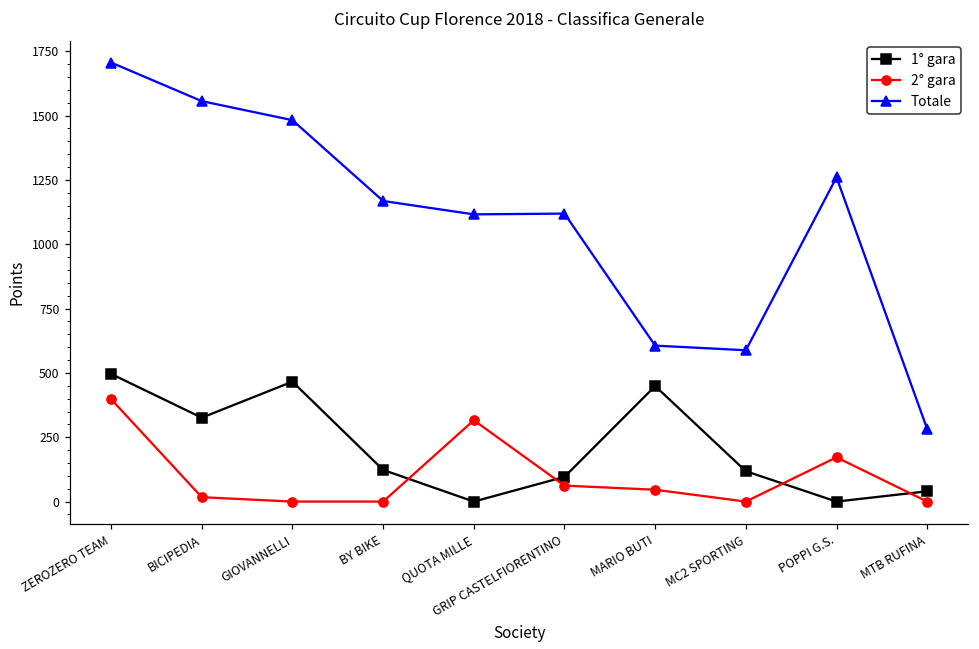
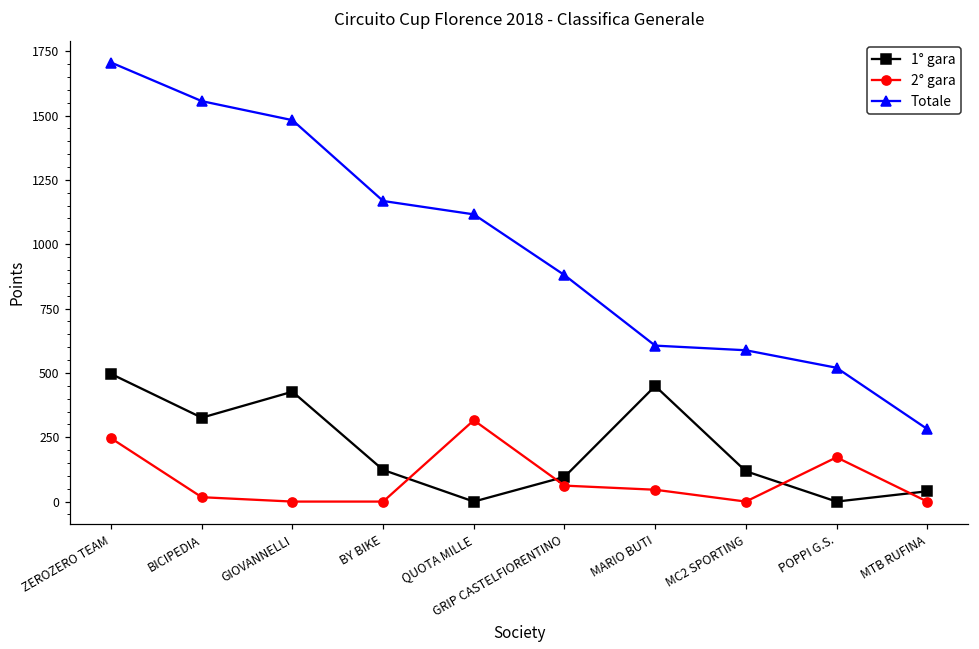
2° gara, ZEROZERO TEAM: 400 -> 250
1° gara, GIOVANNELLI: 470 -> 430
Totale, GRIP CASTELFIORENTINO: 1120 -> 880
Totale, POPPI G.S.: 1260 -> 520
